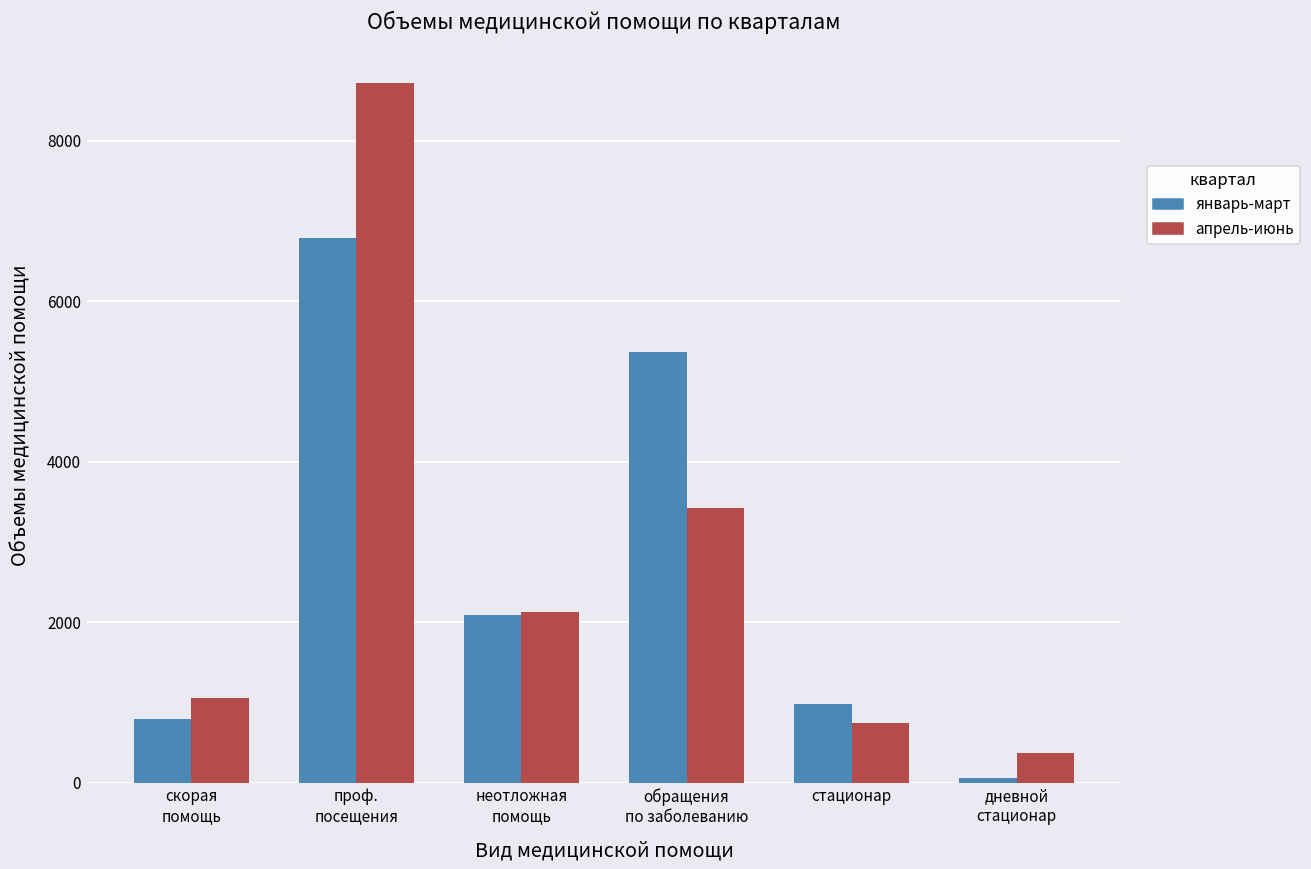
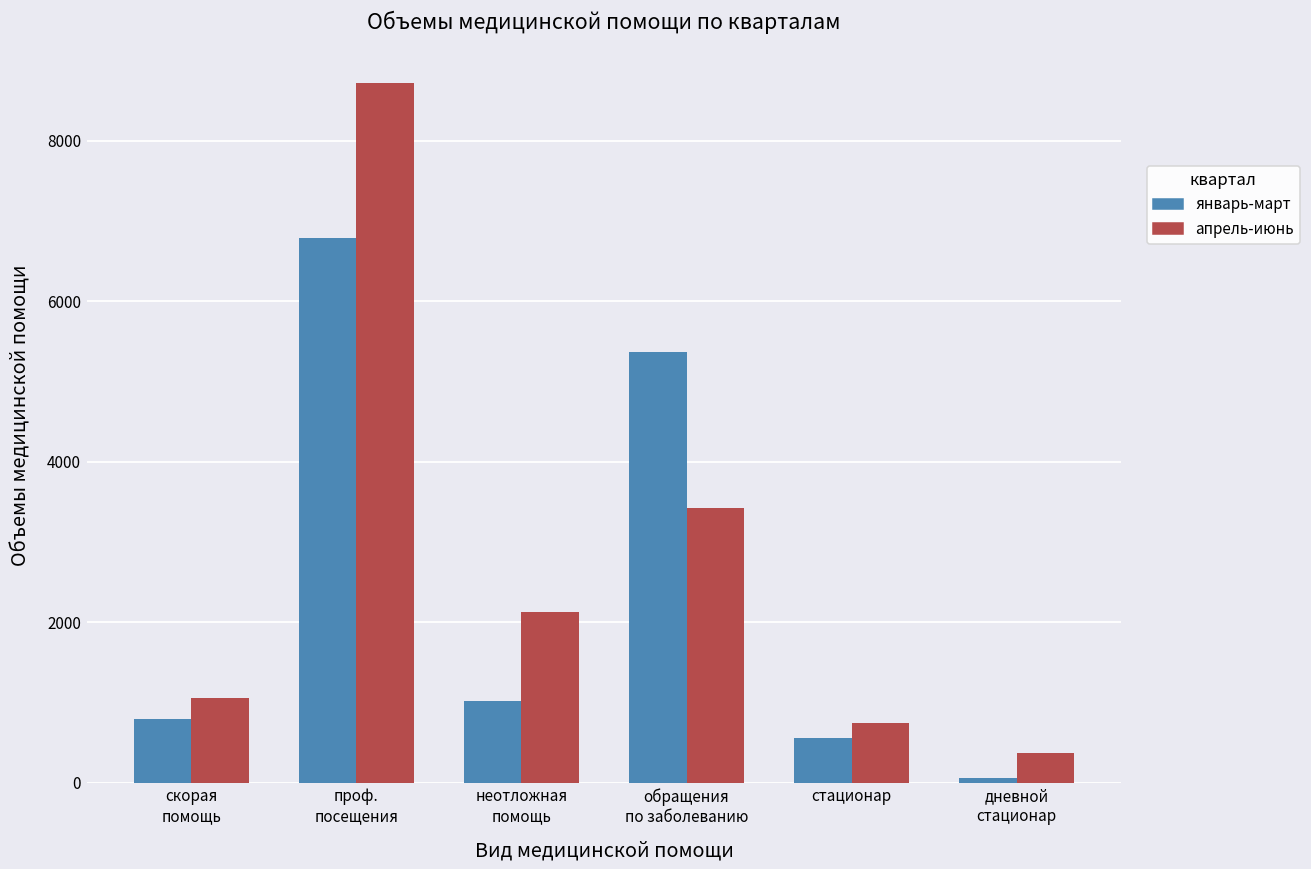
январь-март, неотложная помощь: 2100 -> 1000
январь-март, стационар: 1000 -> 600
